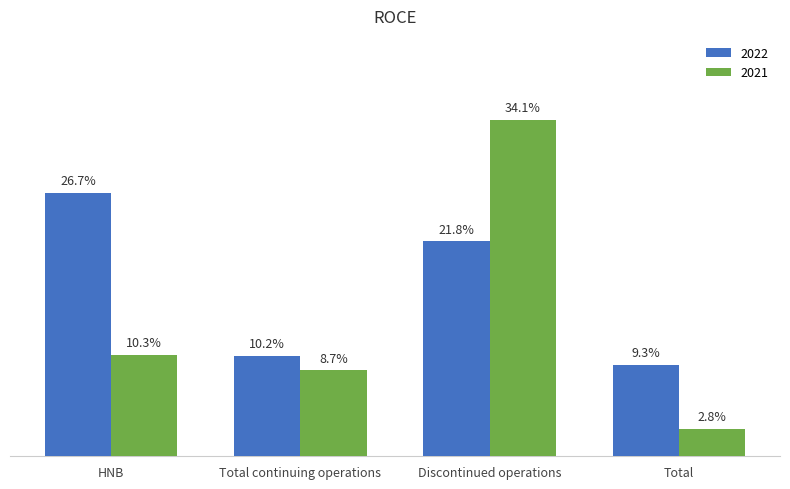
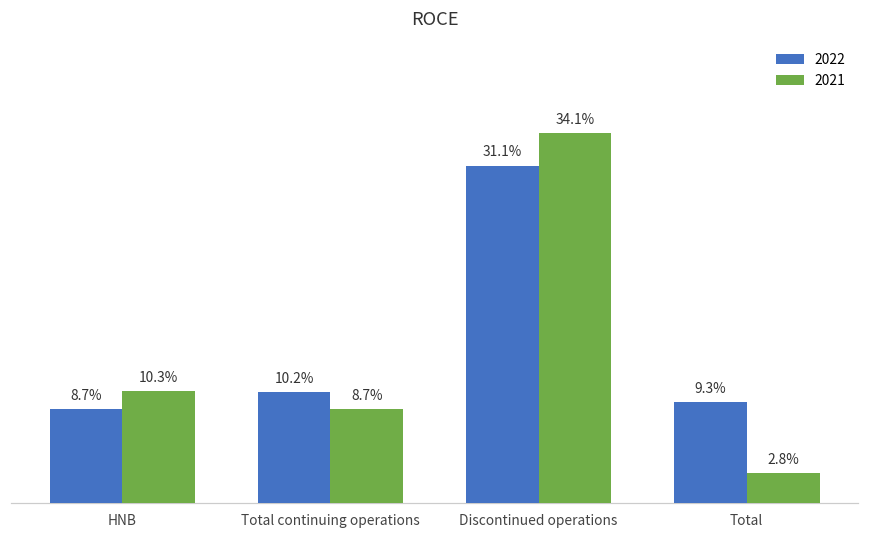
2022, HNB: 26.7% -> 8.7%
2022, Discontinued operations: 21.8% -> 31.1%
